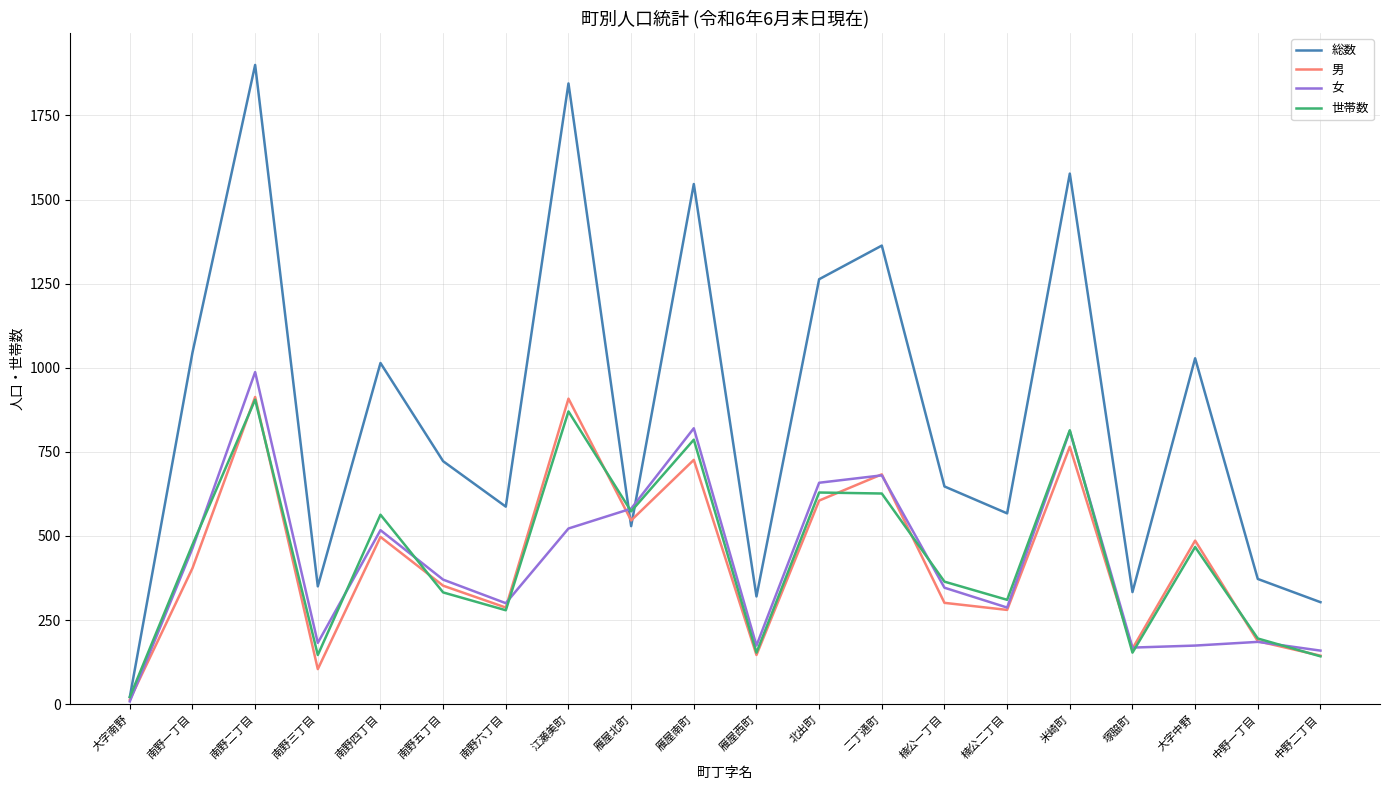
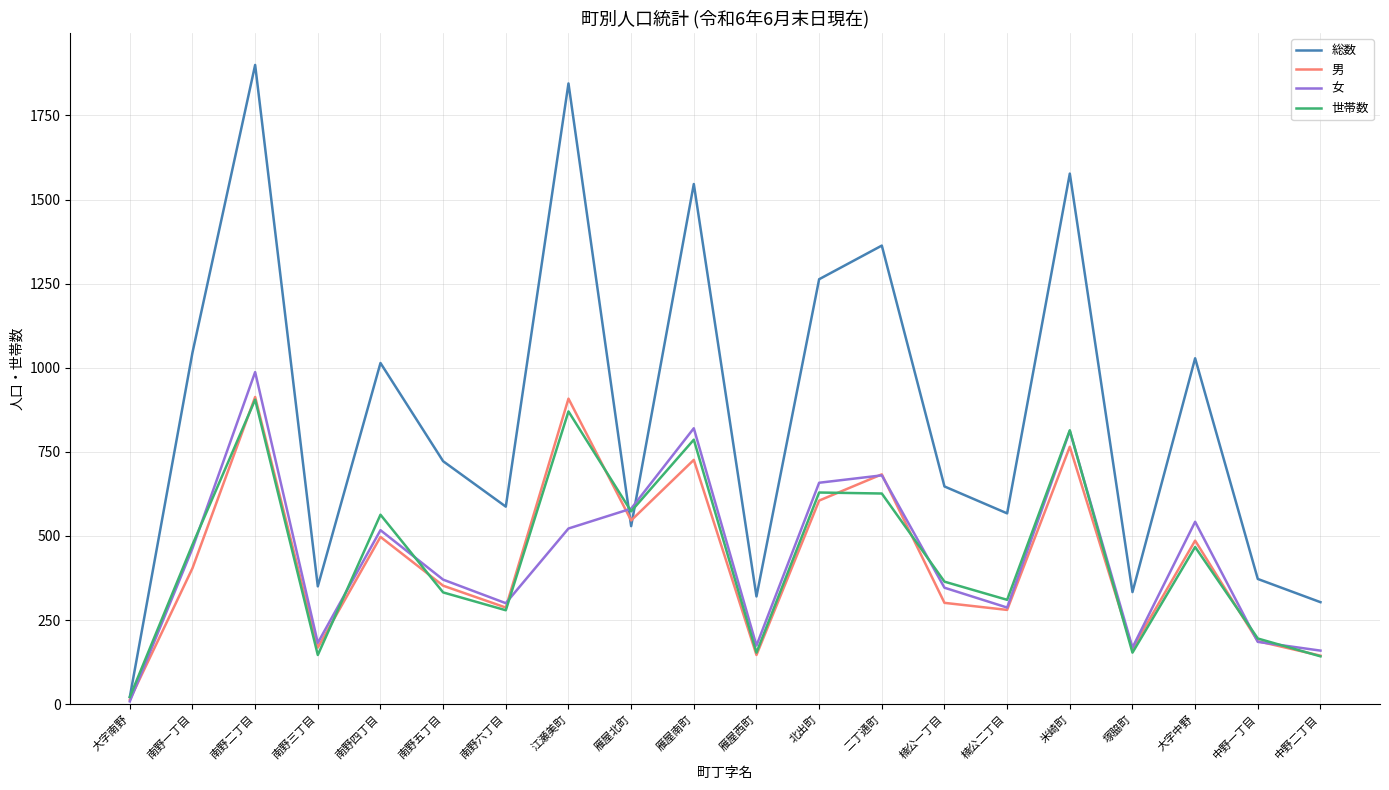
男, 南野三丁目: 100 -> 170
女, 大字中野: 170 -> 540
